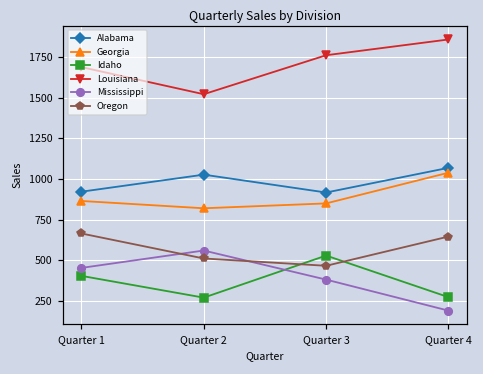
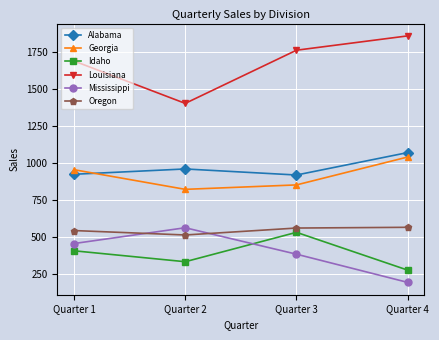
Georgia, Quarter 1: 870 -> 950
Oregon, Quarter 1: 670 -> 540
Alabama, Quarter 2: 1030 -> 960
Idaho, Quarter 2: 270 -> 330
Louisiana, Quarter 2: 1520 -> 1400
Oregon, Quarter 3: 470 -> 560
Oregon, Quarter 4: 650 -> 560
